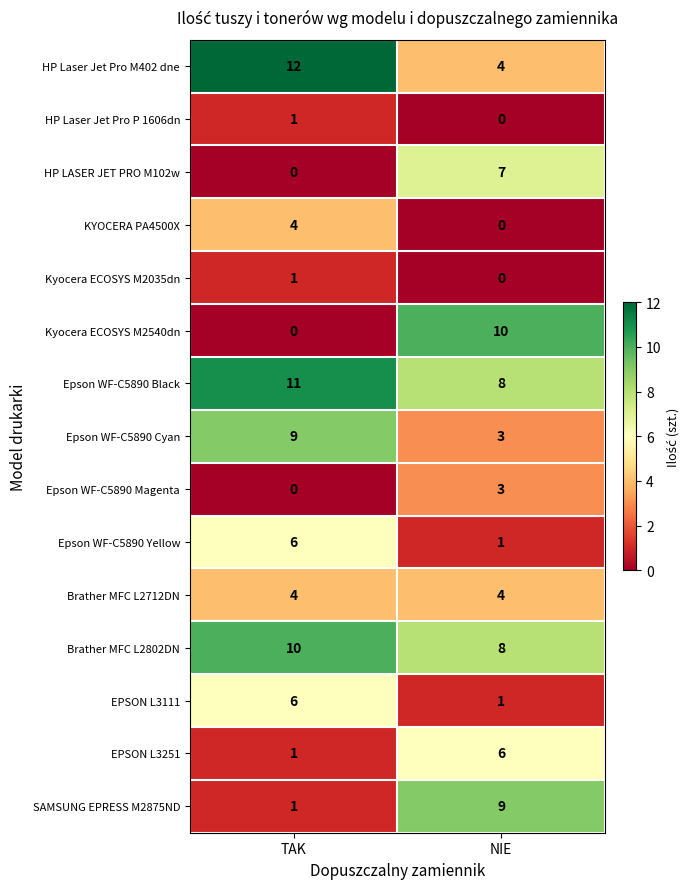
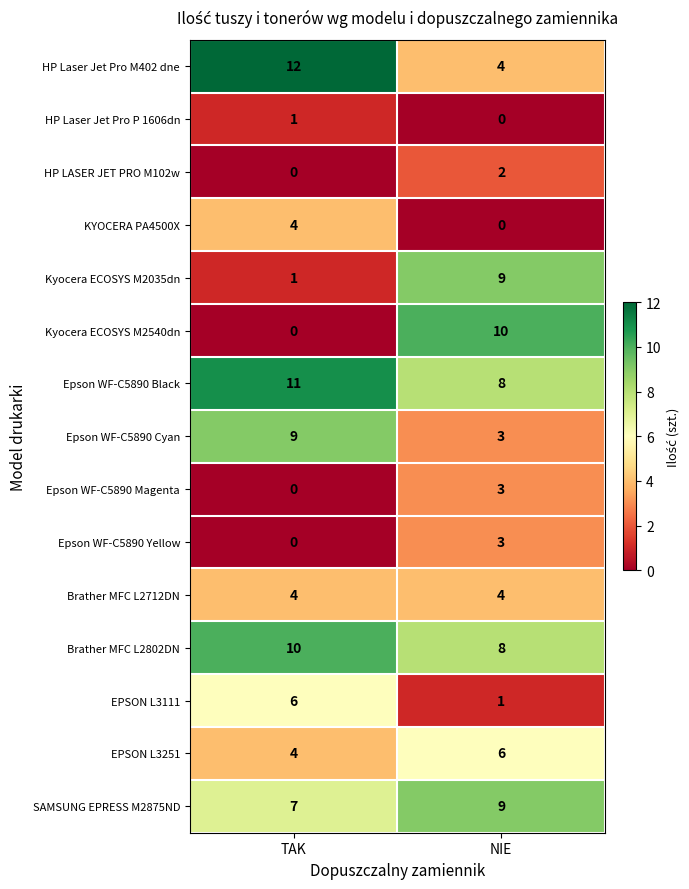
HP LASER JET PRO M102w, NIE: 7 -> 2
Kyocera ECOSYS M2035dn, NIE: 0 -> 9
Epson WF-C5890 Yellow, TAK: 6 -> 0
Epson WF-C5890 Yellow, NIE: 1 -> 3
EPSON L3251, TAK: 1 -> 4
SAMSUNG EPRESS M2875ND, TAK: 1 -> 7
